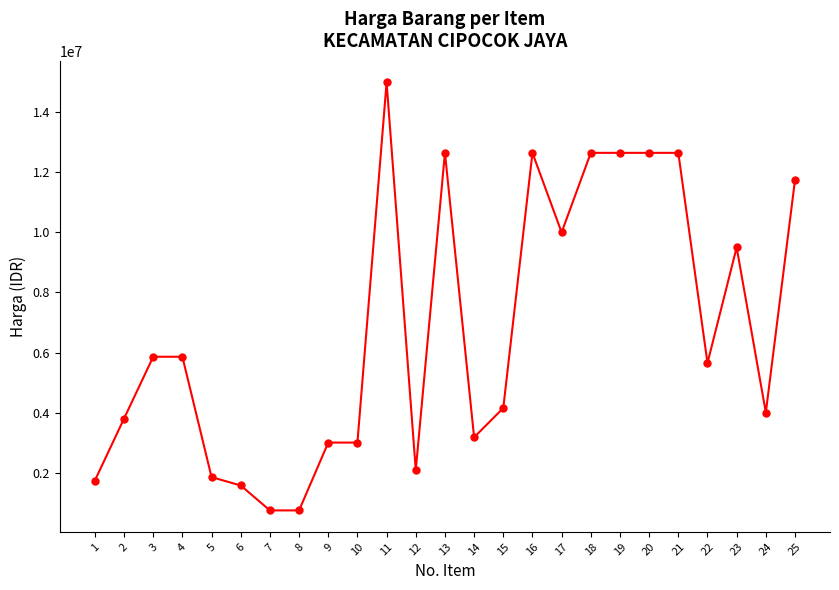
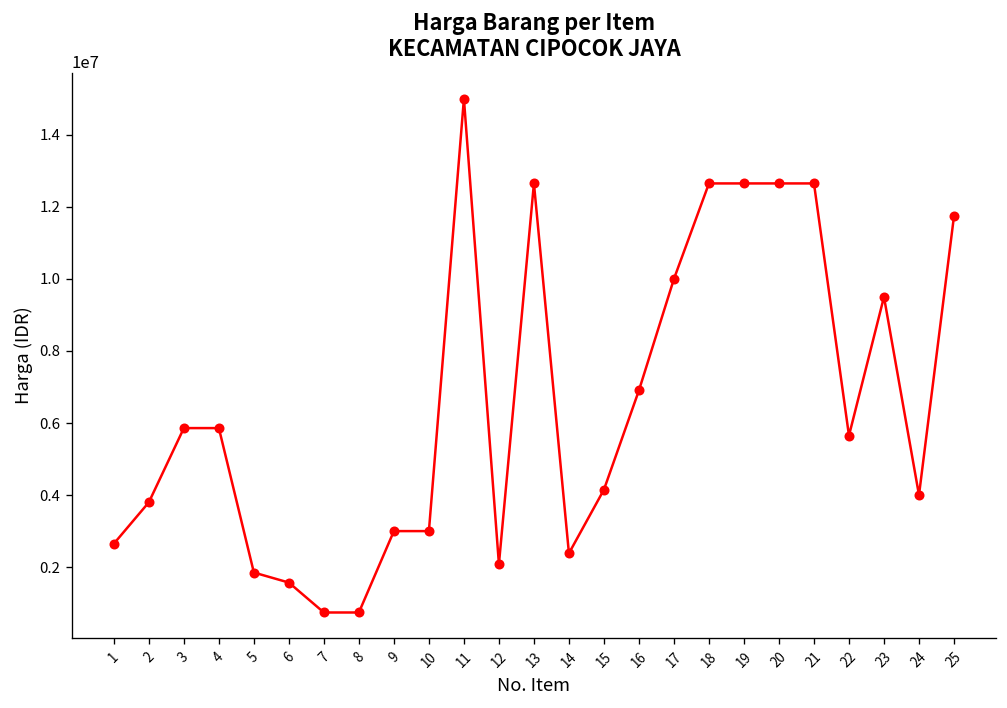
1: 1700000 -> 2700000
14: 3200000 -> 2400000
16: 12700000 -> 6900000
